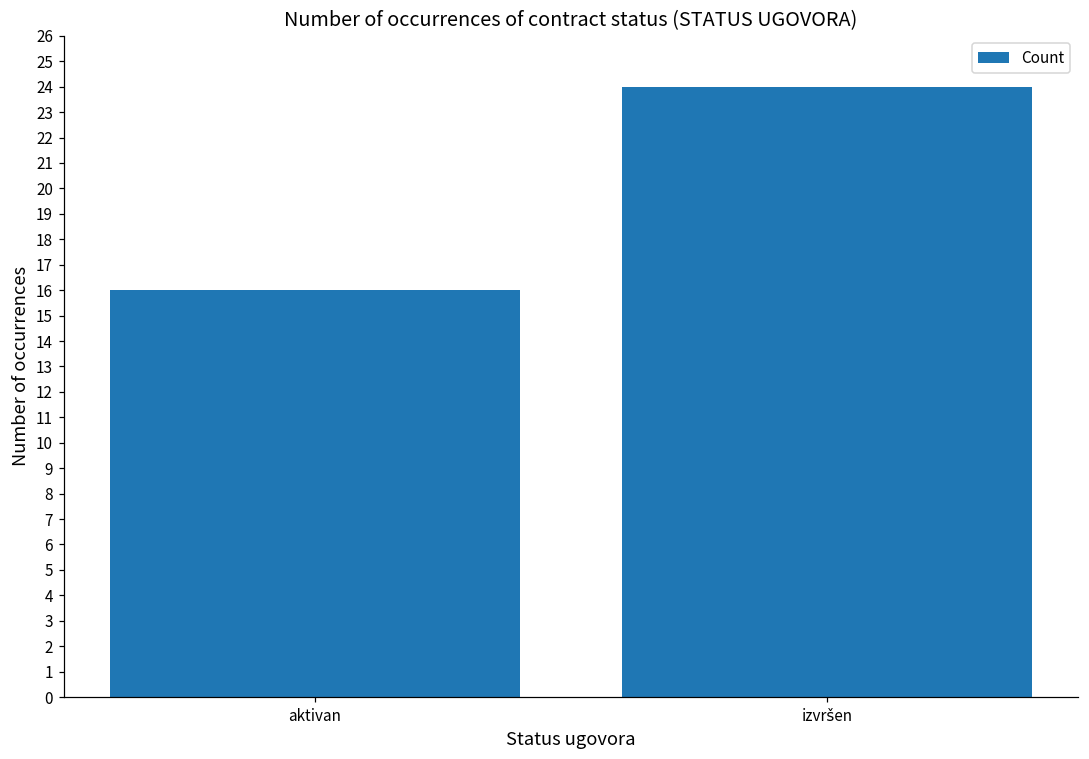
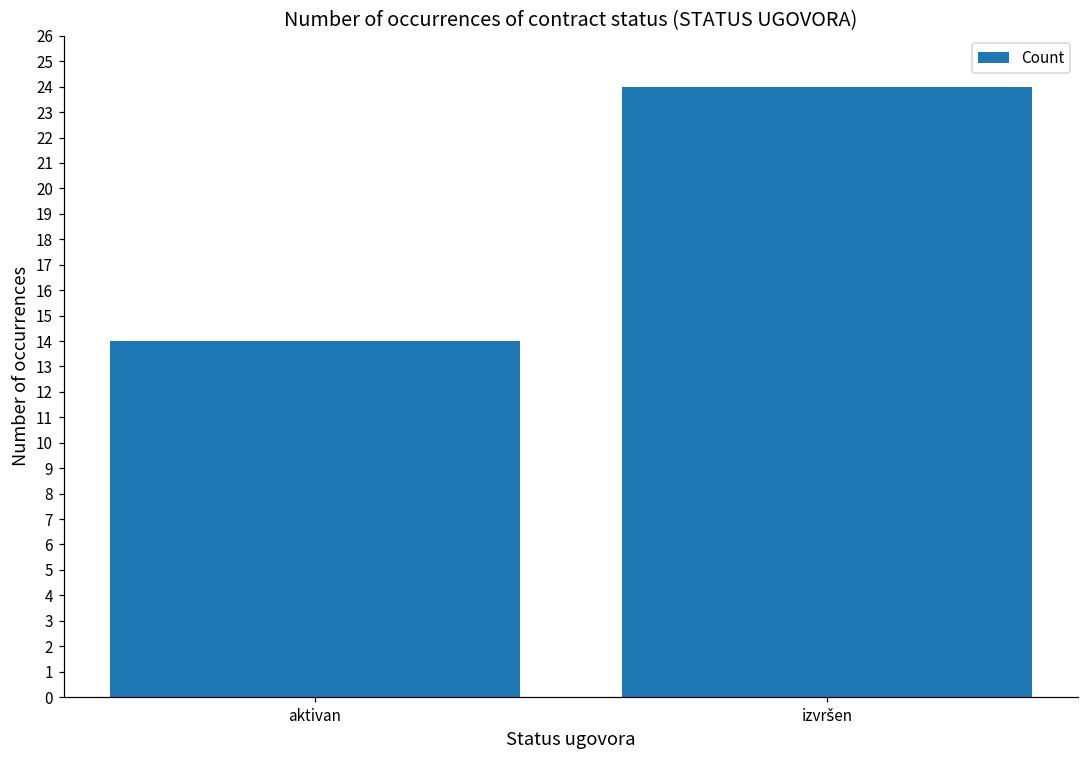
aktivan: 16 -> 14
